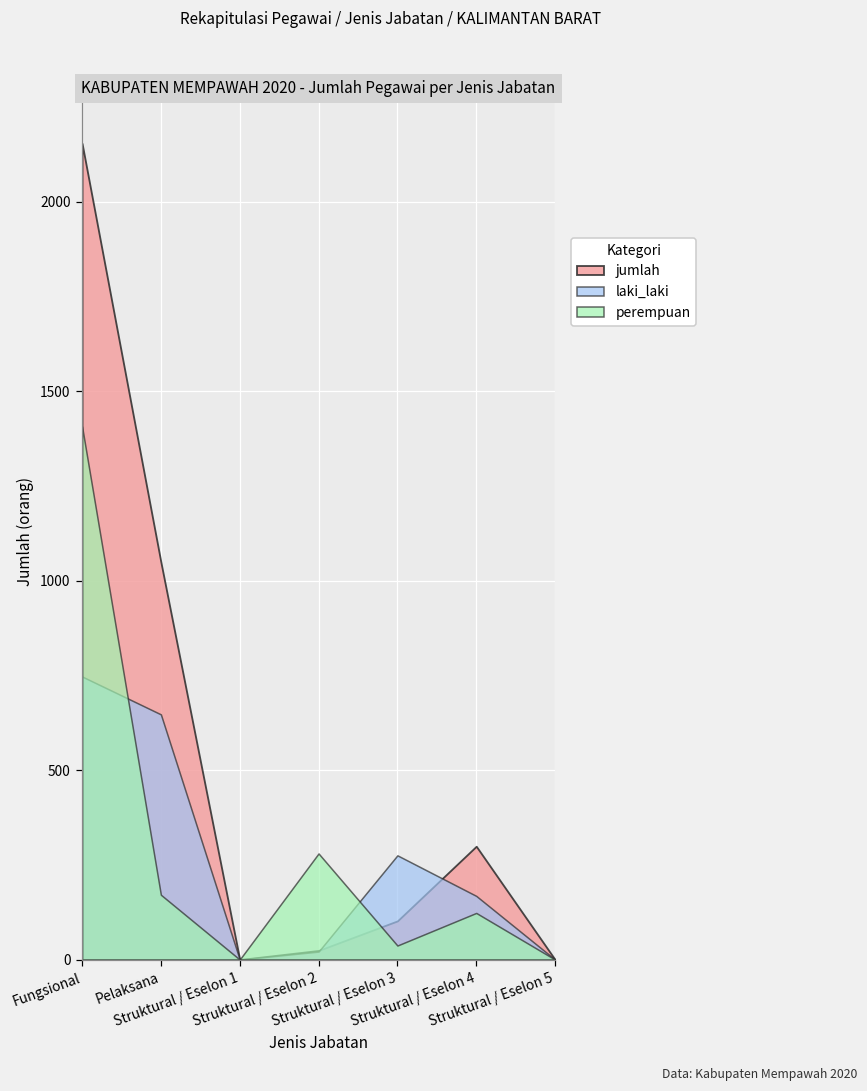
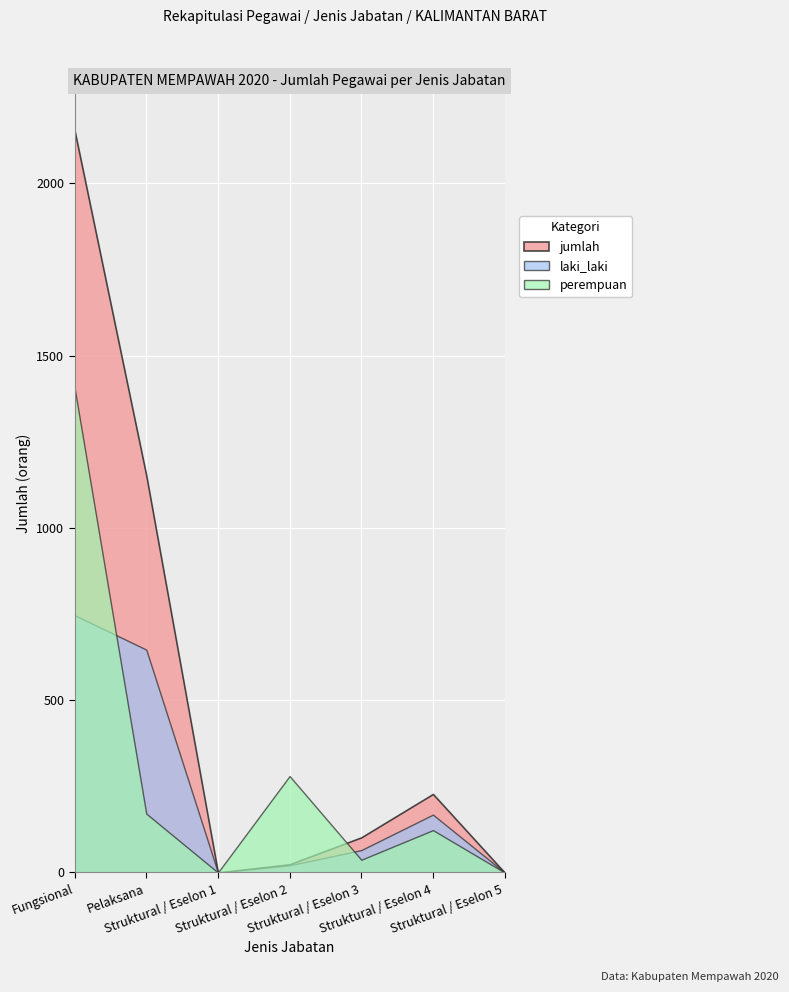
jumlah, Pelaksana: 1050 -> 1150
laki_laki, Struktural / Eselon 3: 280 -> 70
jumlah, Struktural / Eselon 4: 300 -> 230
